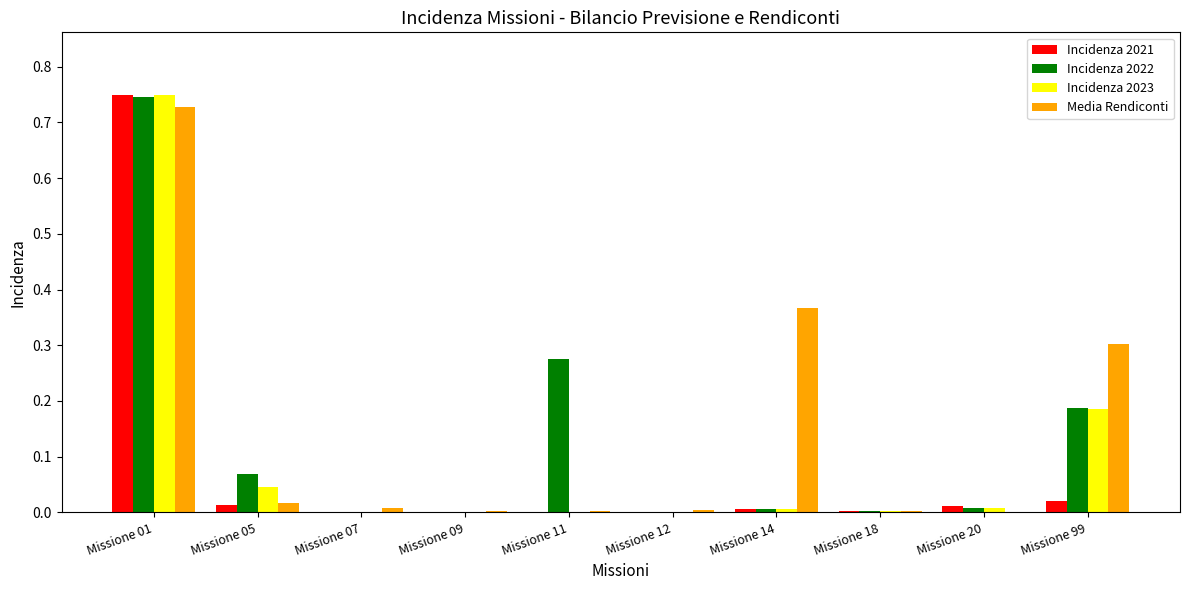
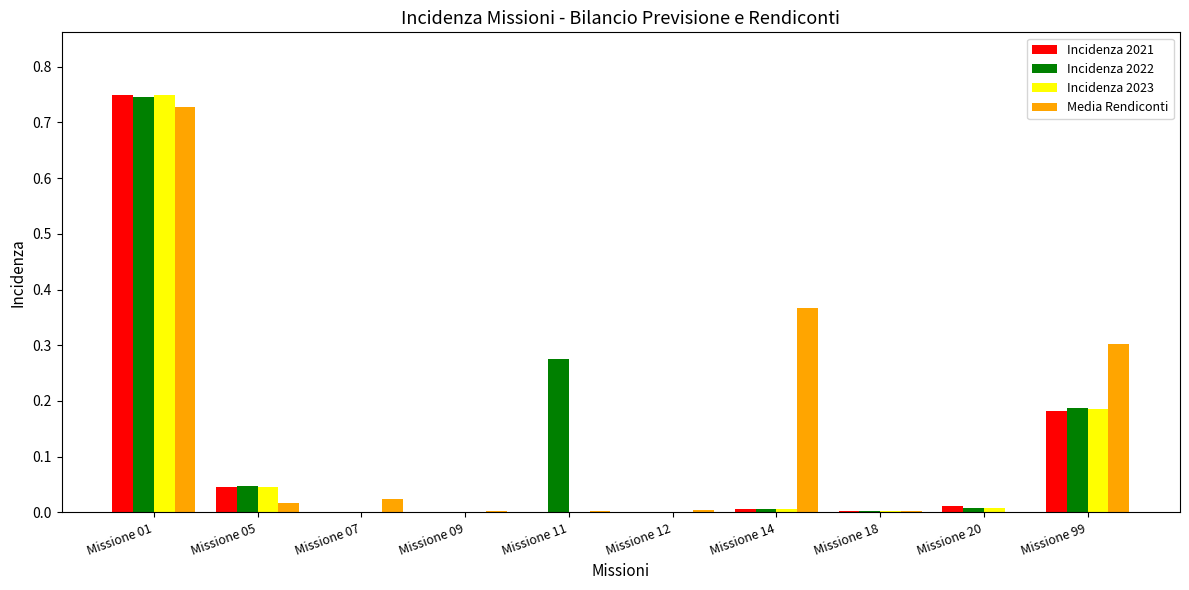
Incidenza 2021, Missione 05: 0.01 -> 0.05
Incidenza 2022, Missione 05: 0.07 -> 0.05
Media Rendiconti, Missione 07: 0.01 -> 0.02
Incidenza 2021, Missione 99: 0.02 -> 0.18
